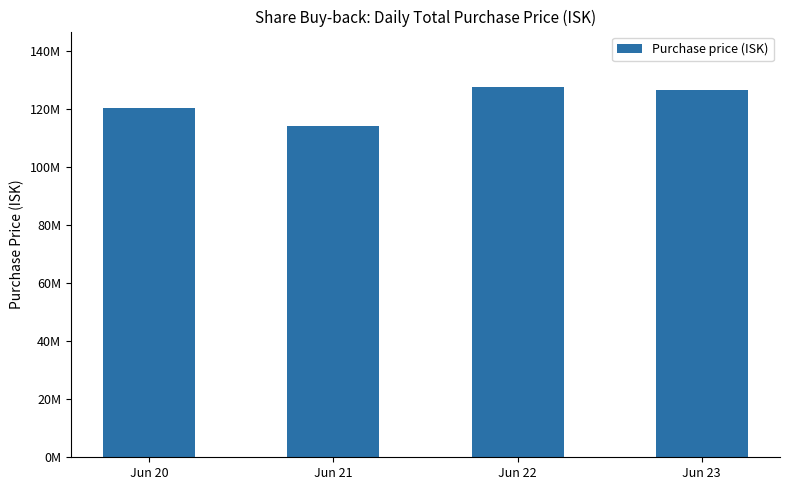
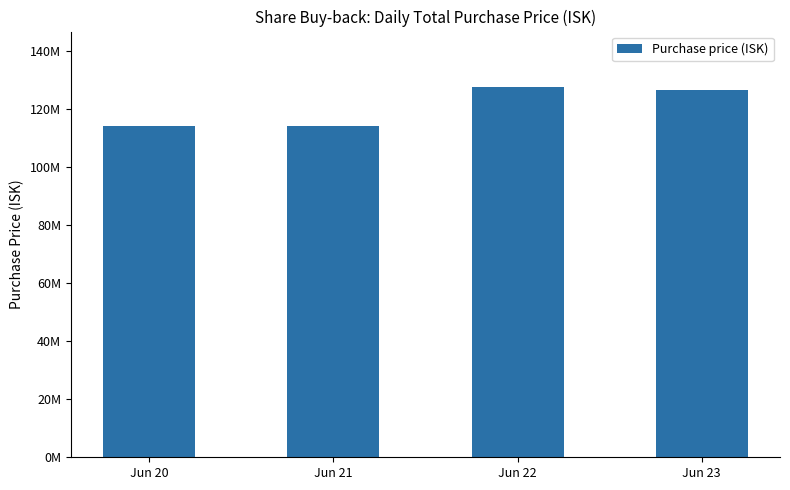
Jun 20: 120000000 -> 114000000
